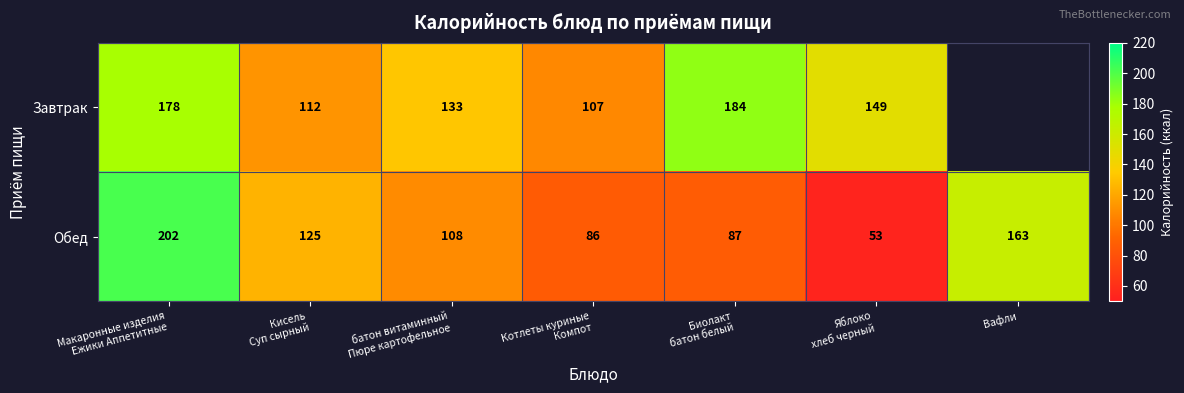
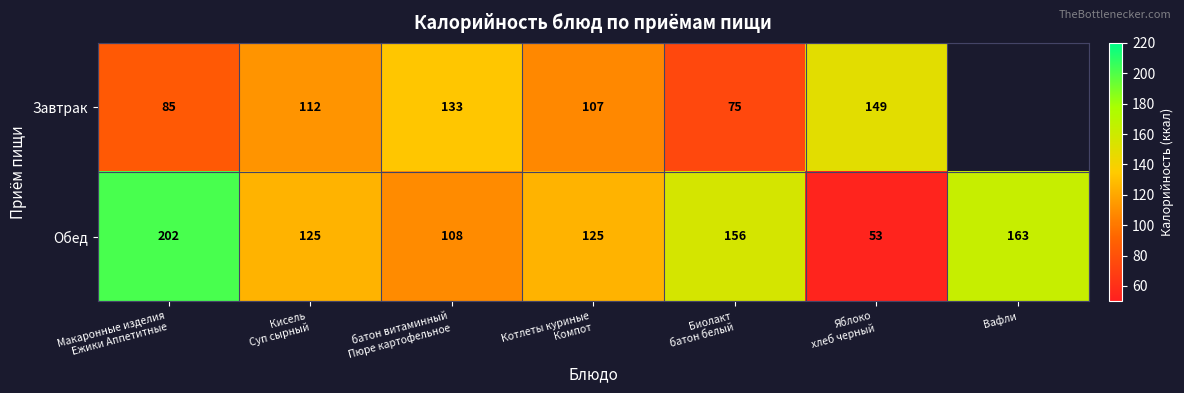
Завтрак, Макаронные изделия Ежики Аппетитные: 178 -> 85
Завтрак, Биолакт батон белый: 184 -> 75
Обед, Котлеты куриные Компот: 86 -> 125
Обед, Биолакт батон белый: 87 -> 156
